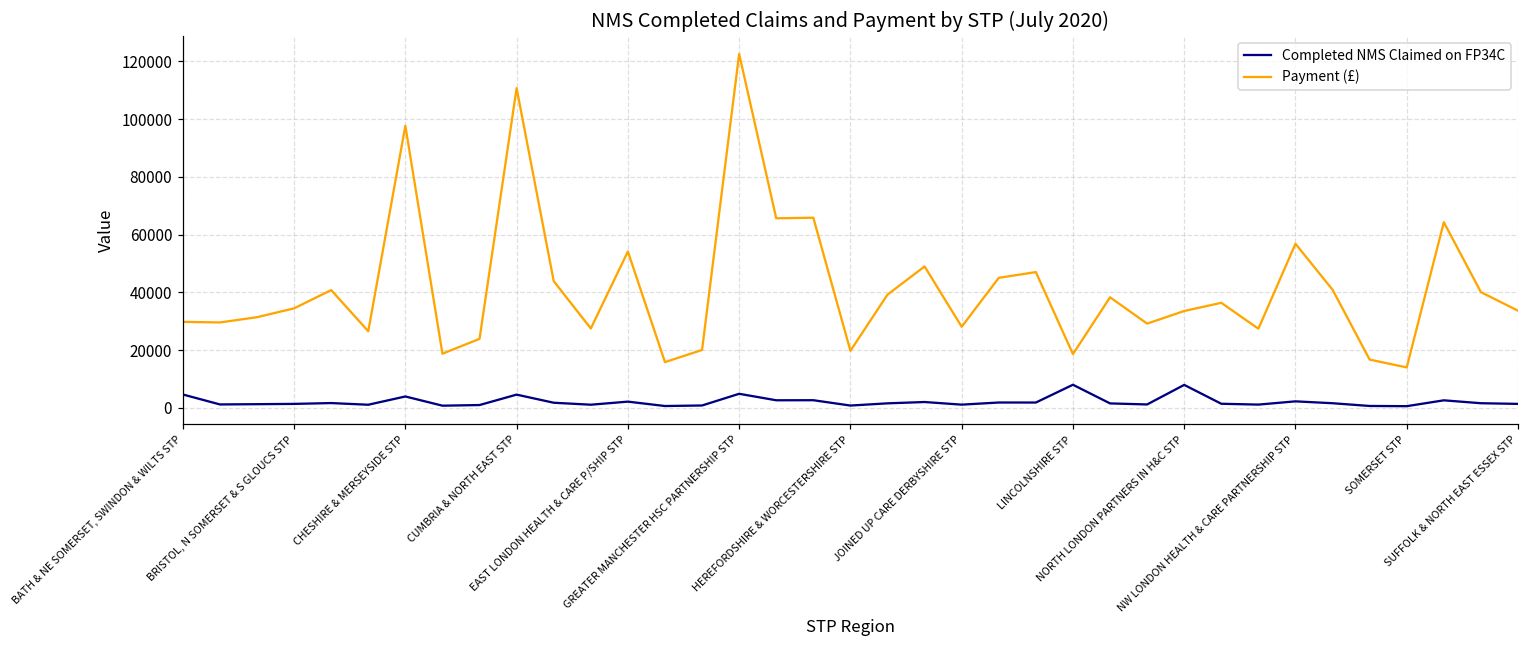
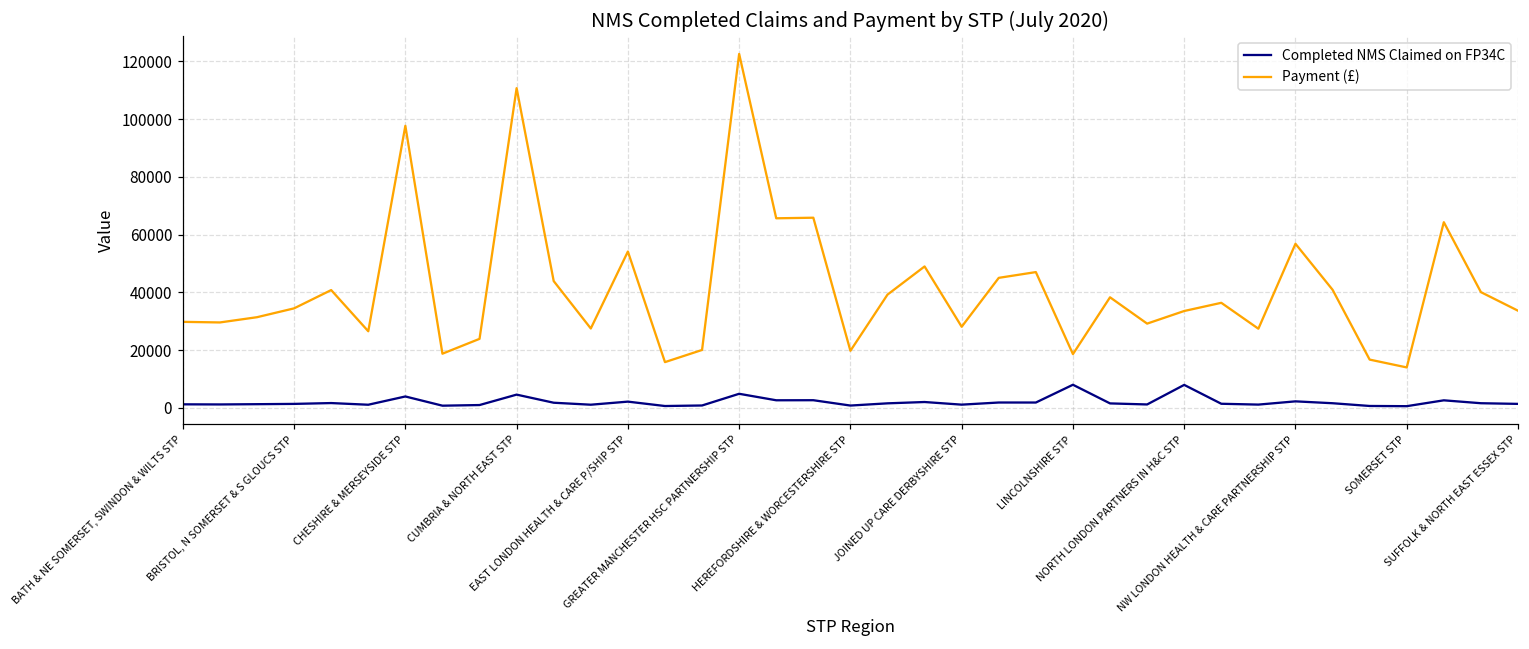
Completed NMS Claimed on FP34C, BATH & NE SOMERSET, SWINDON & WILTS STP: 5000 -> 1000
